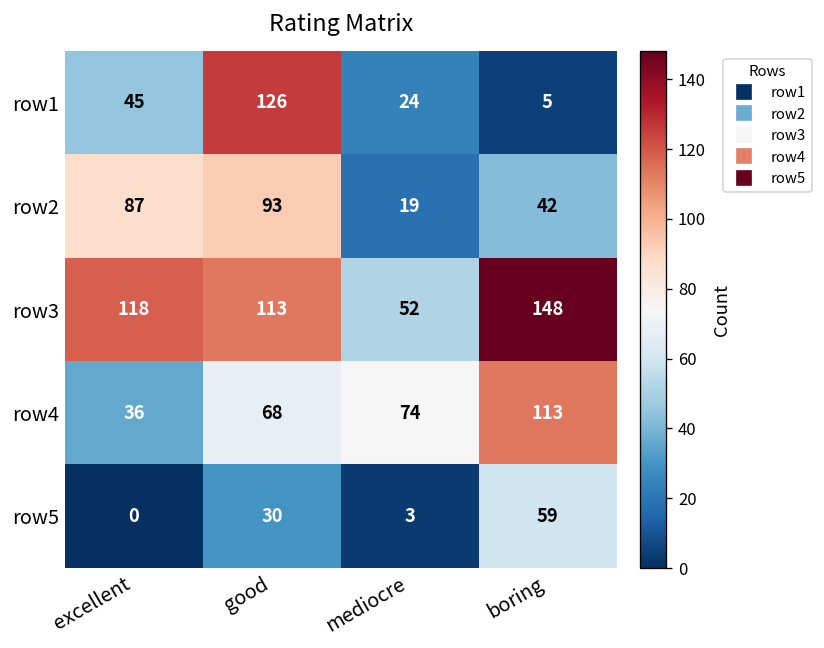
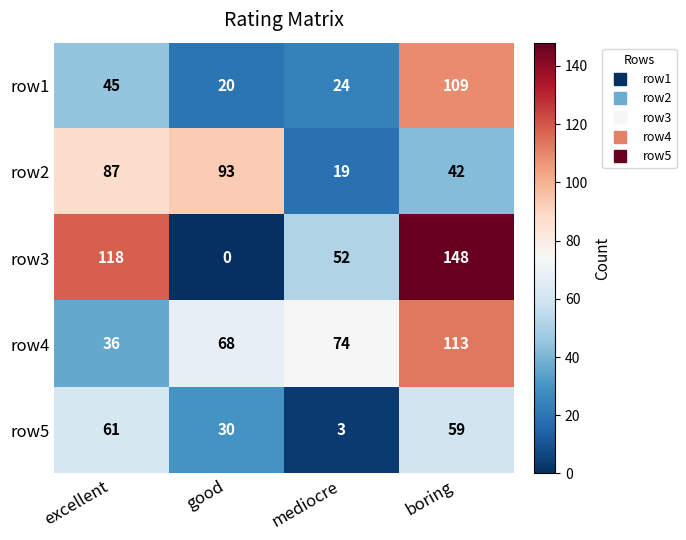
row1, good: 126 -> 20
row1, boring: 5 -> 109
row3, good: 113 -> 0
row5, excellent: 0 -> 61
